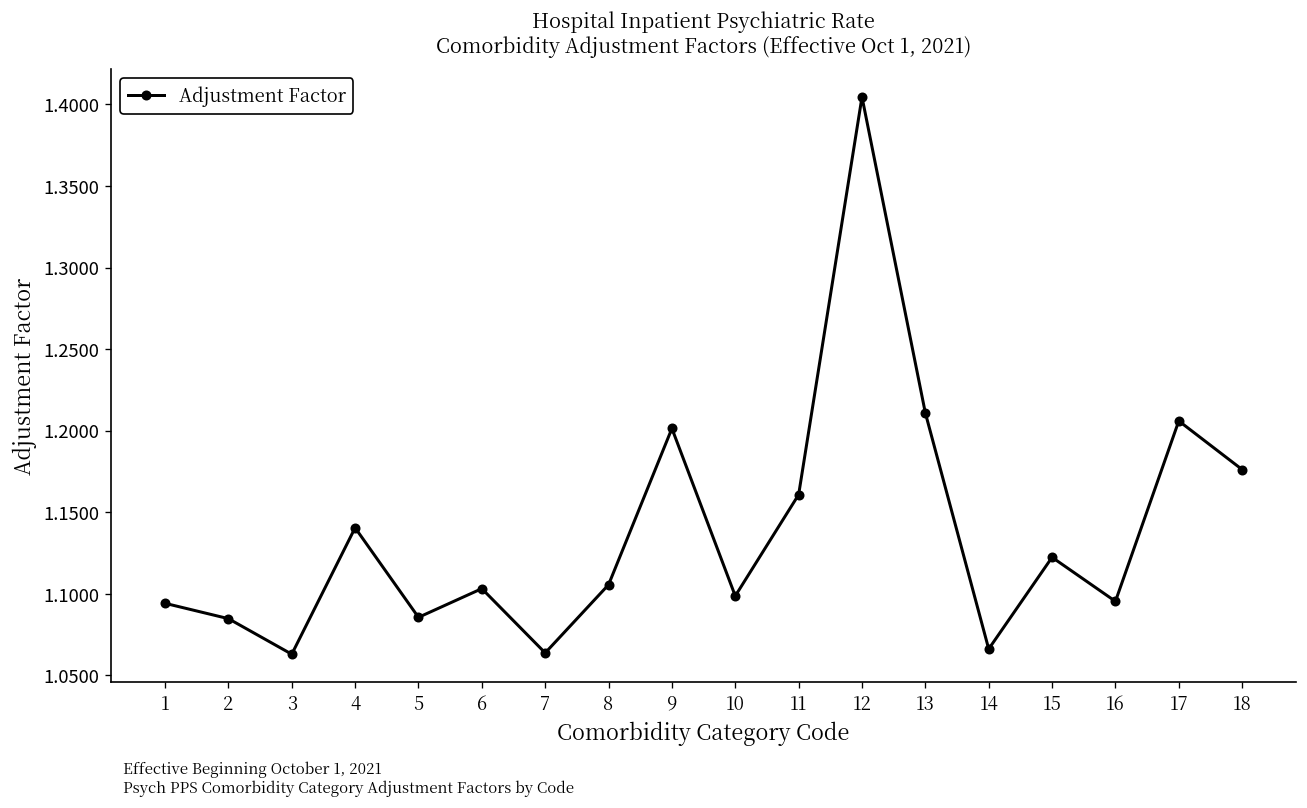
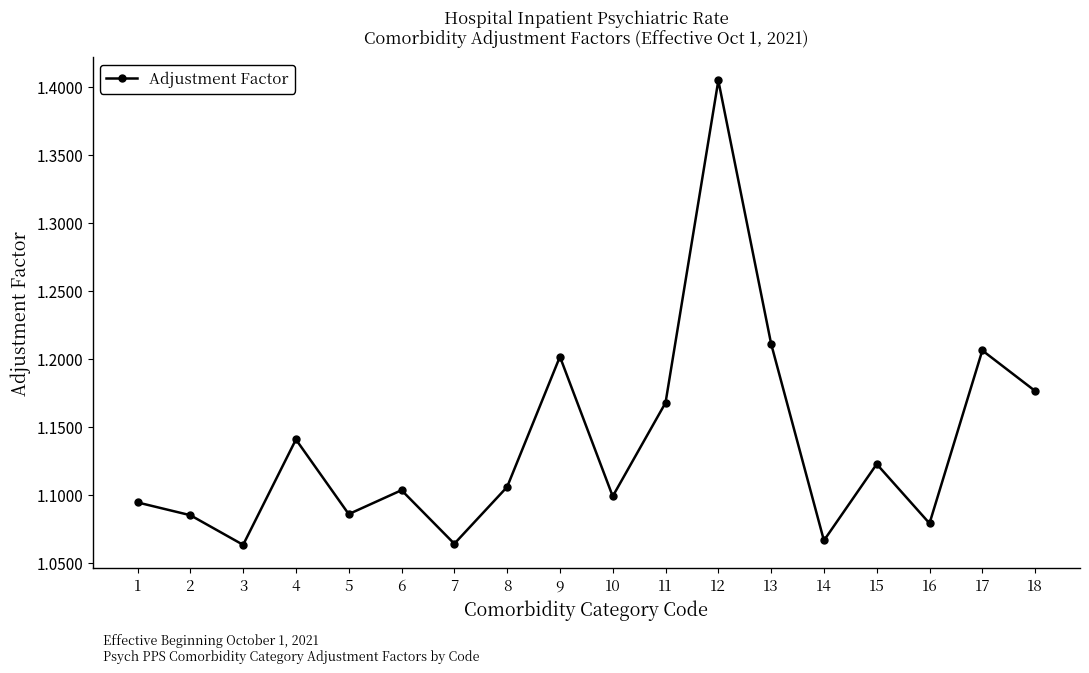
11: 1.161 -> 1.168
16: 1.095 -> 1.079
